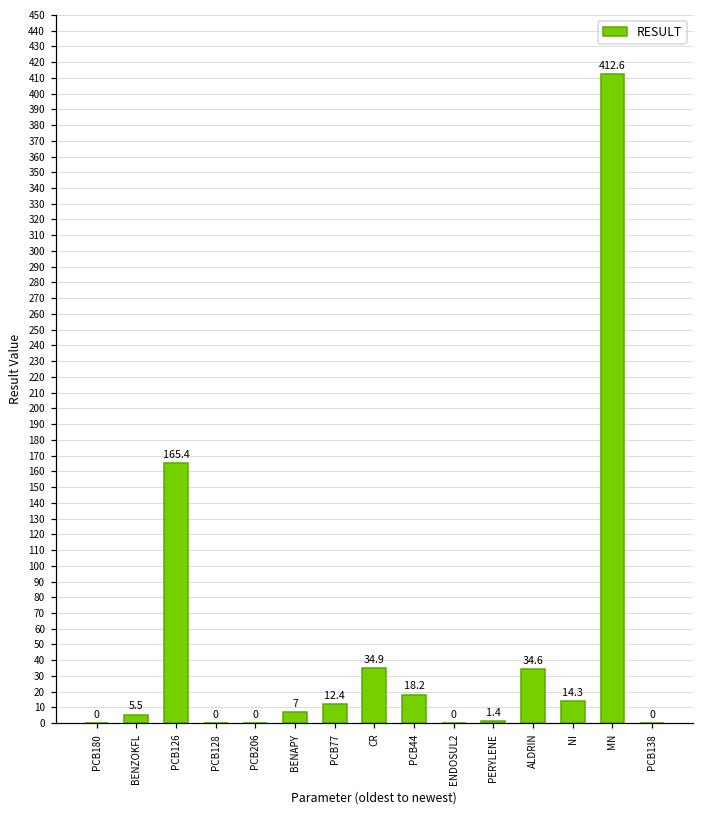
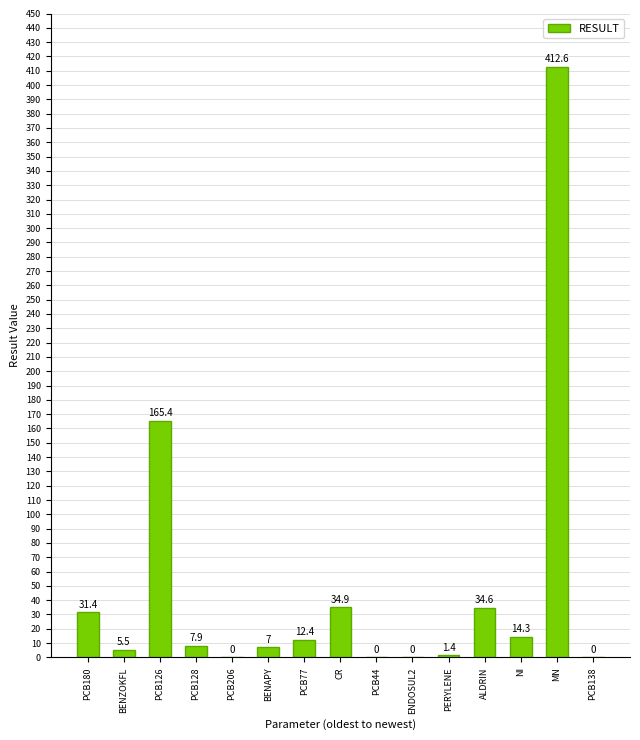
PCB180: 0 -> 31.4
PCB128: 0 -> 7.9
PCB44: 18.2 -> 0
